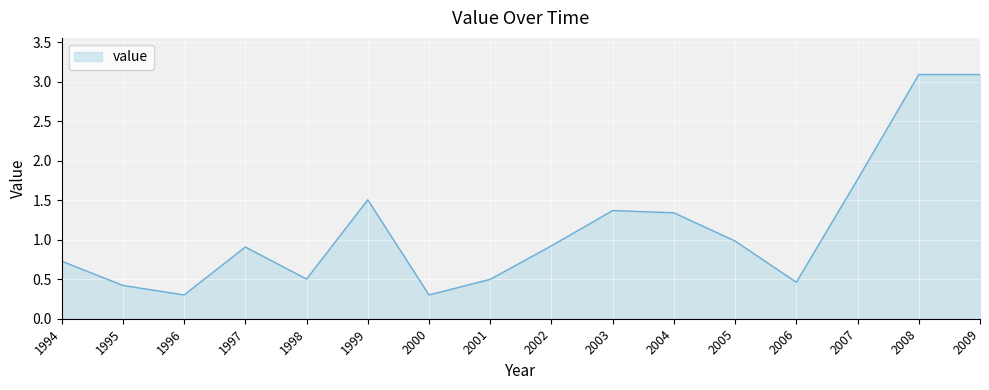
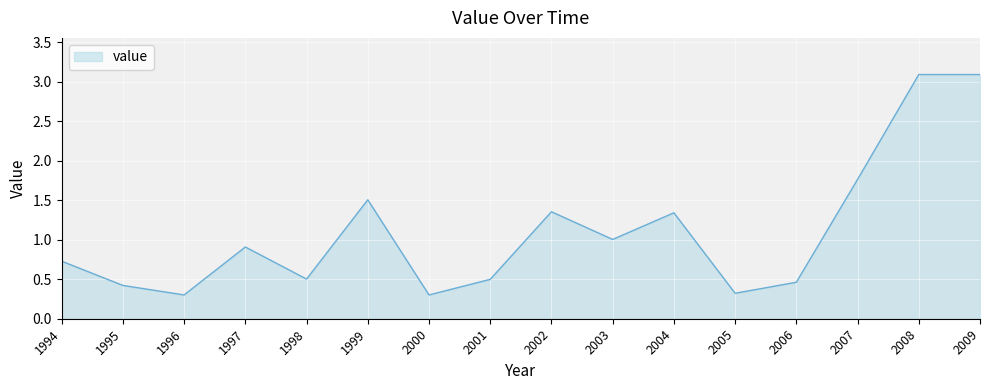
2002: 0.9 -> 1.4
2003: 1.4 -> 1.0
2005: 1.0 -> 0.3
